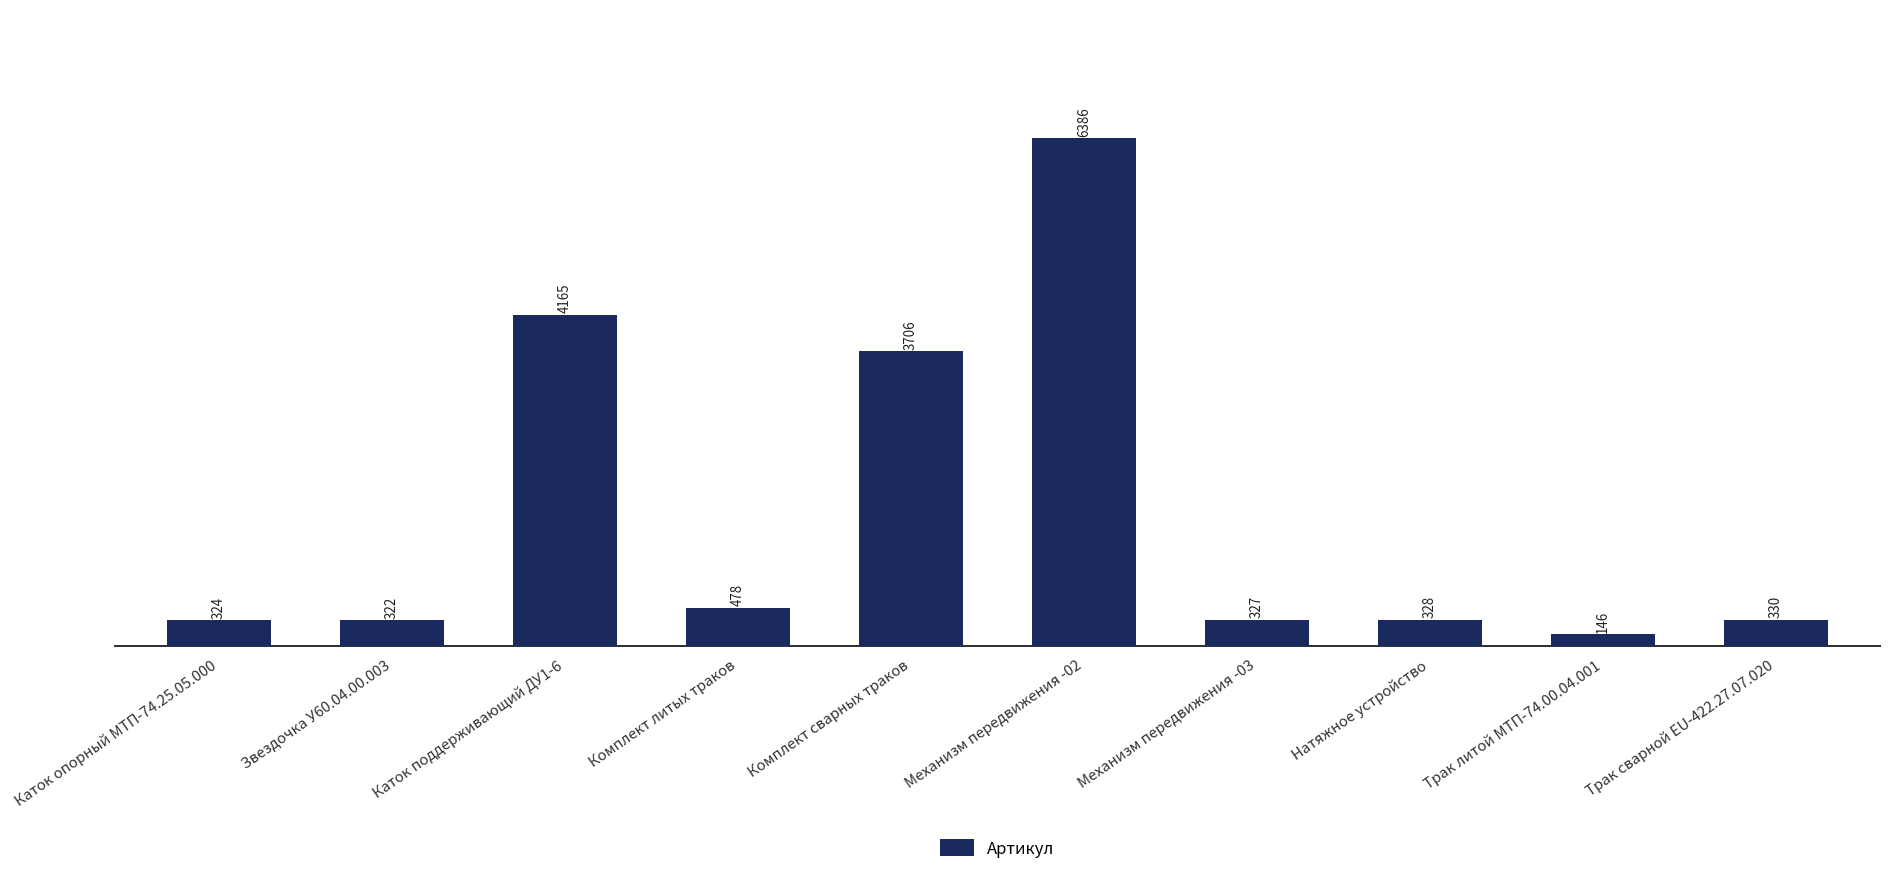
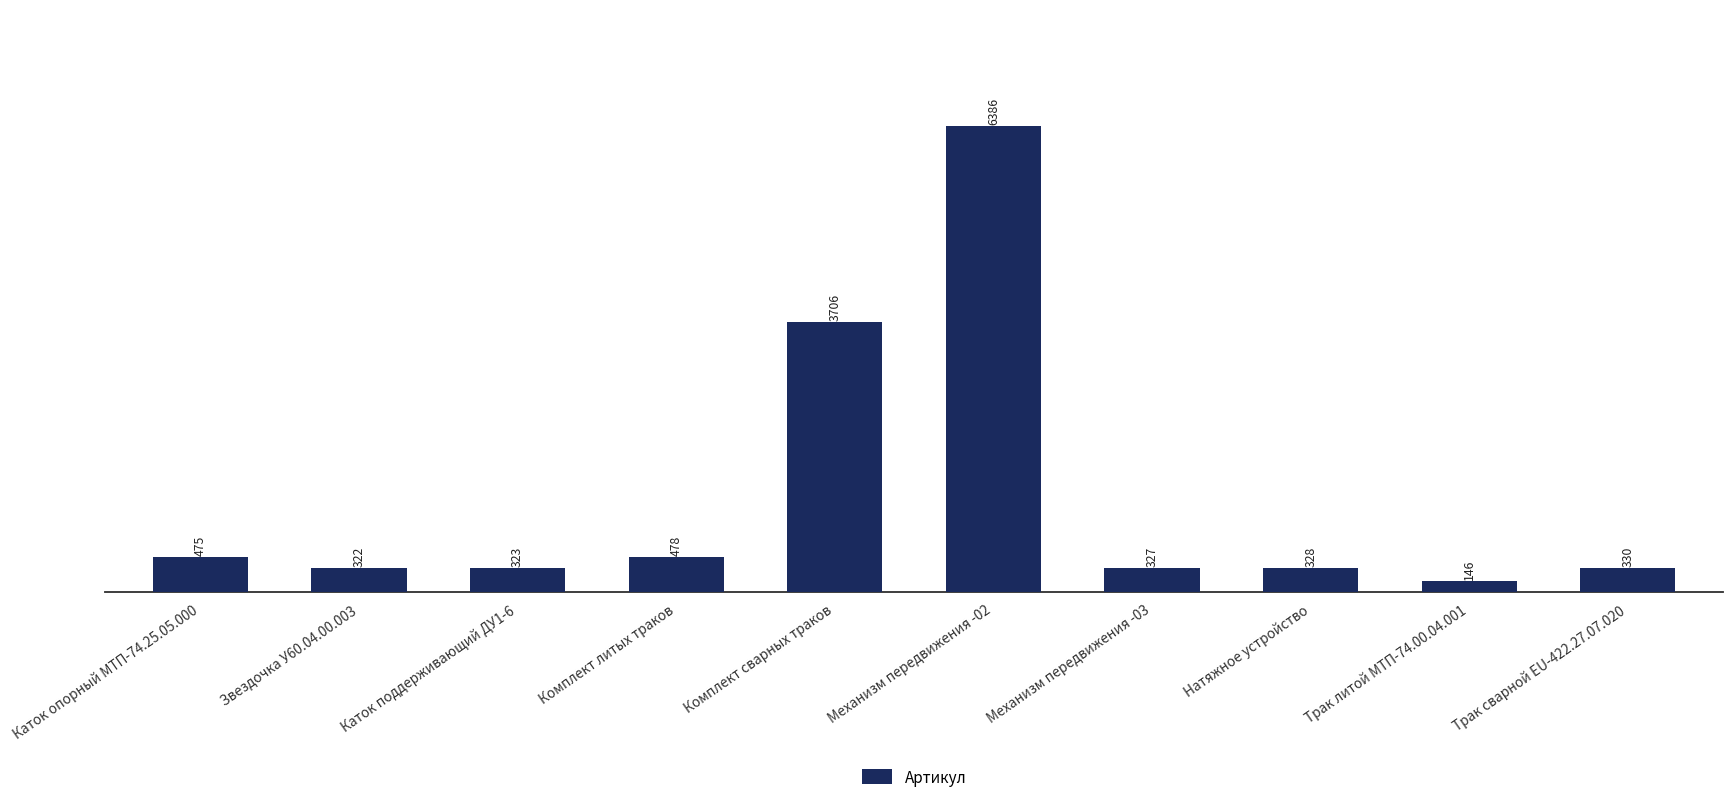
Каток опорный МТП-74.25.05.000: 324 -> 475
Каток поддерживающий ДУ1-6: 4165 -> 323
